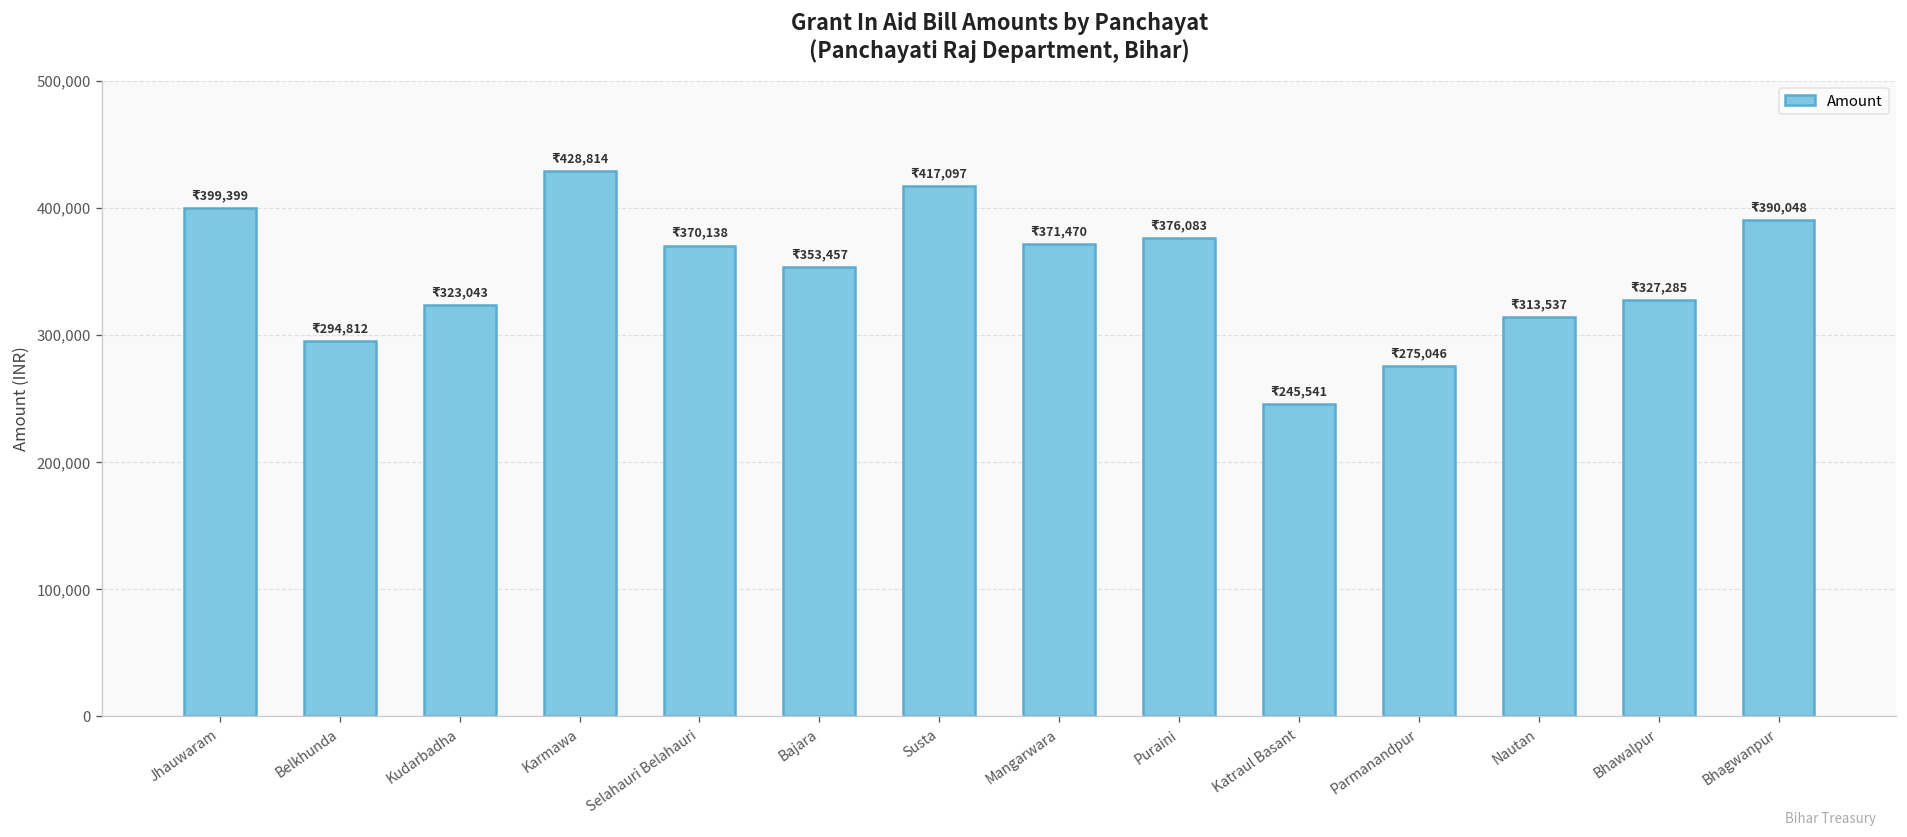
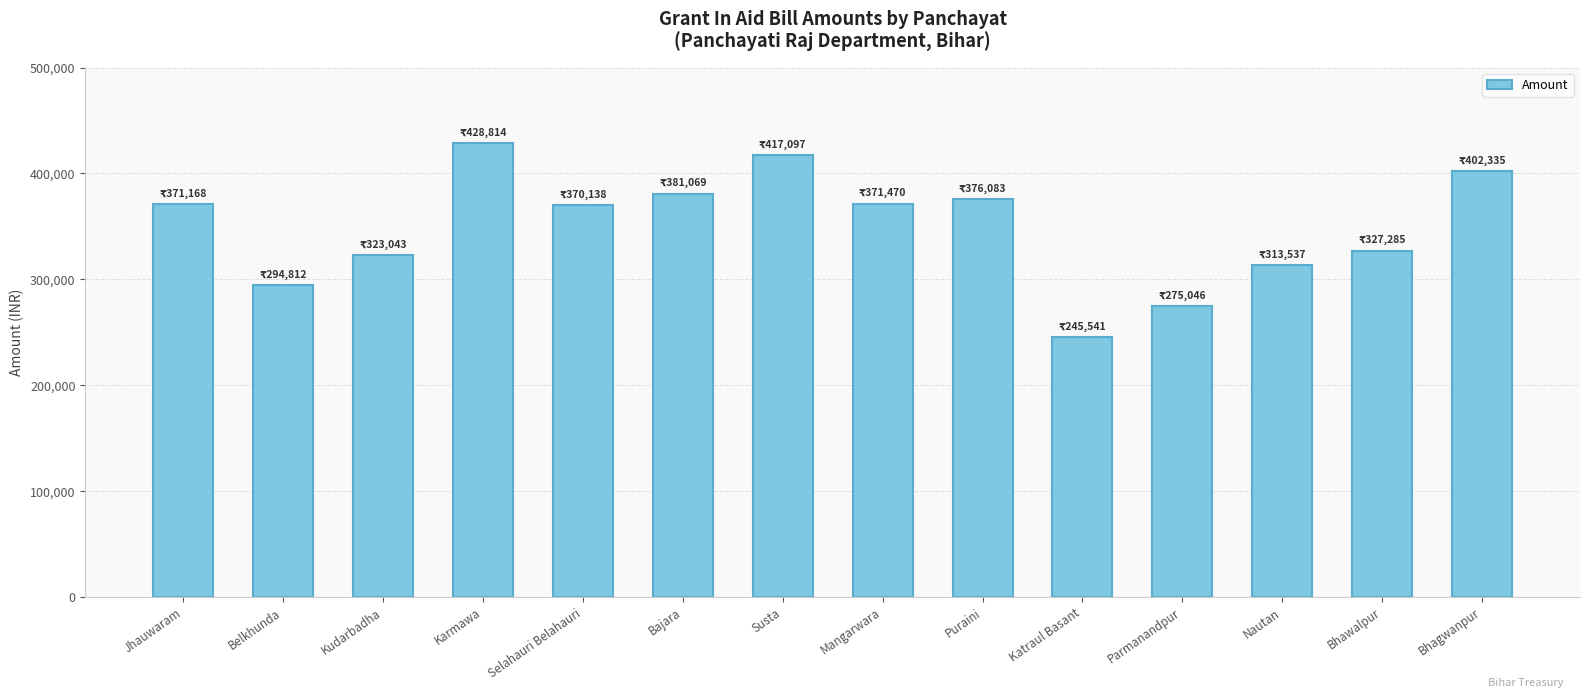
Jhauwaram: 399,399 -> 371,168
Bajara: 353,457 -> 381,069
Bhagwanpur: 390,048 -> 402,335
